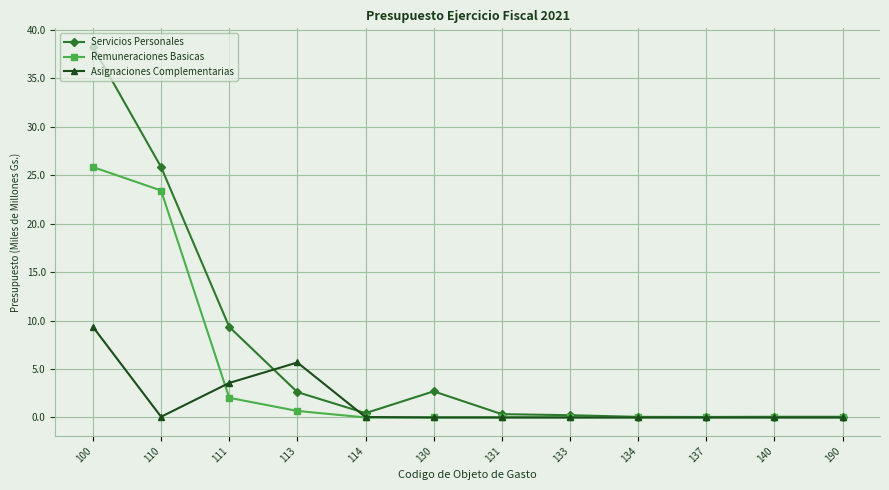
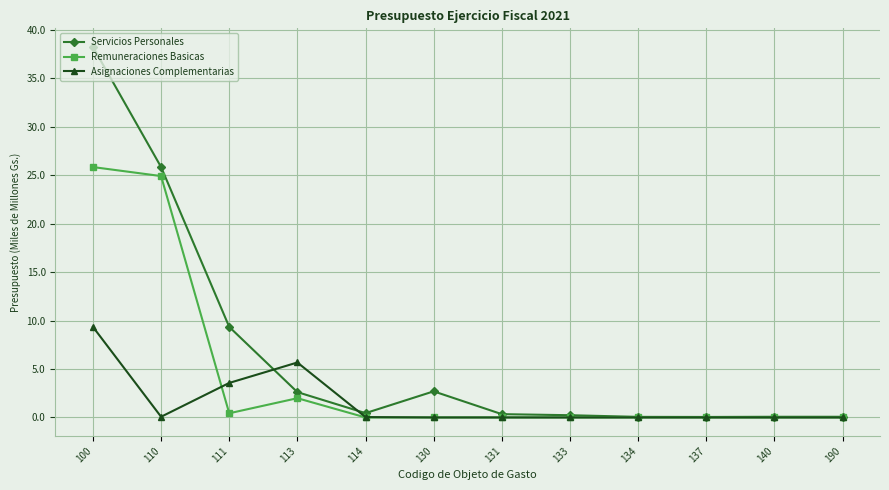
Remuneraciones Basicas, 110: 23 -> 25
Remuneraciones Basicas, 111: 2 -> 0
Remuneraciones Basicas, 113: 1 -> 2
